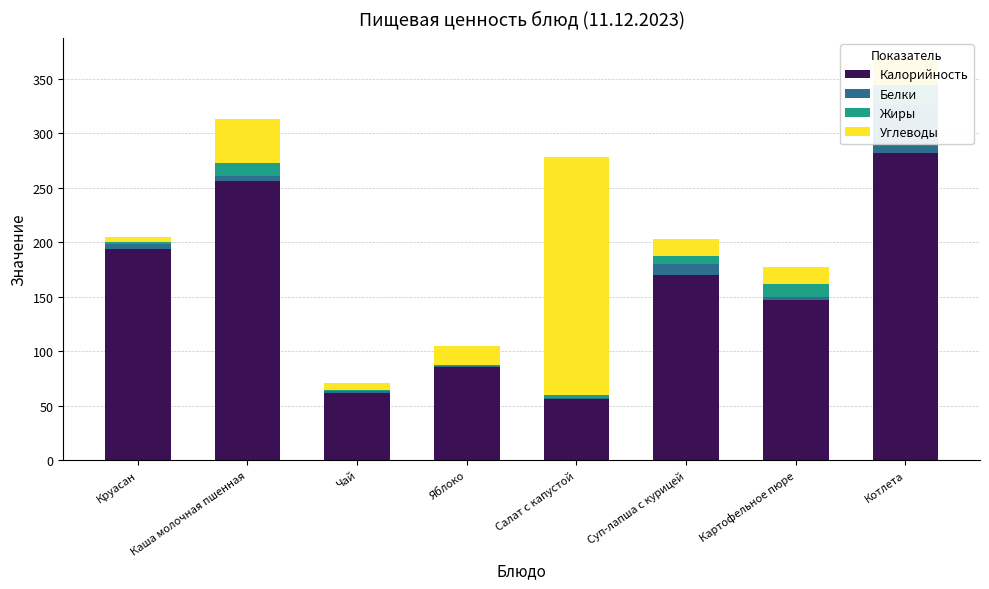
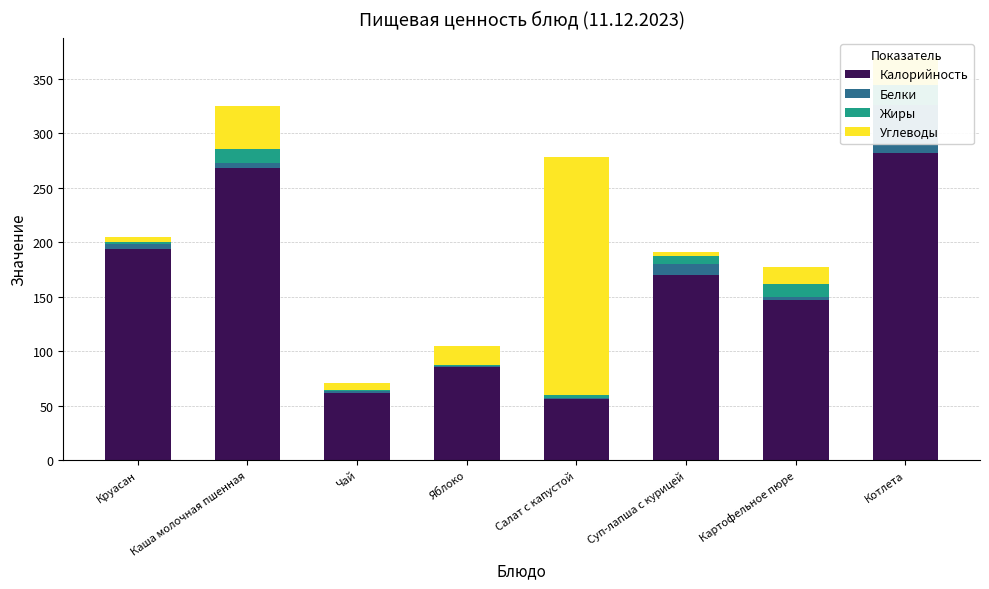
Калорийность, Каша молочная пшенная: 256 -> 268
Углеводы, Суп-лапша с курицей: 16 -> 4
